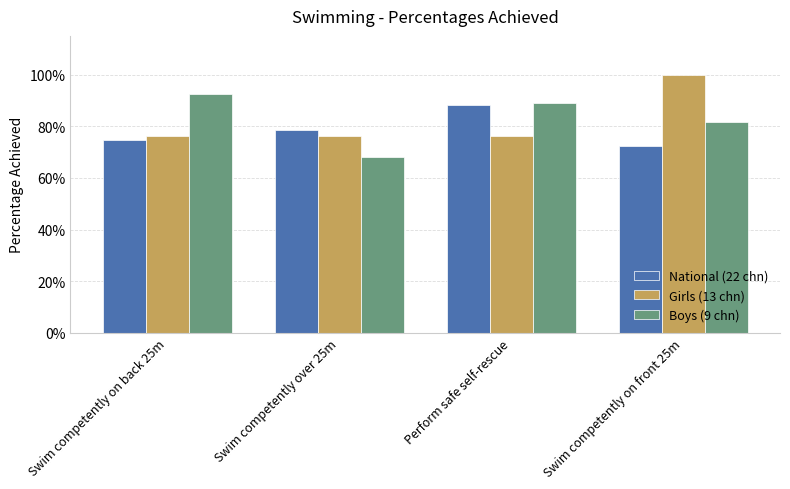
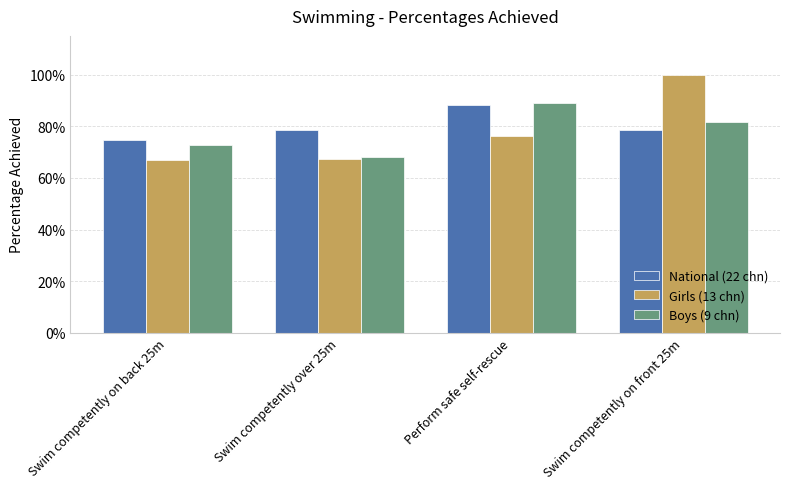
Girls (13 chn), Swim competently on back 25m: 76% -> 67%
Boys (9 chn), Swim competently on back 25m: 93% -> 73%
Girls (13 chn), Swim competently over 25m: 76% -> 68%
National (22 chn), Swim competently on front 25m: 72% -> 79%
